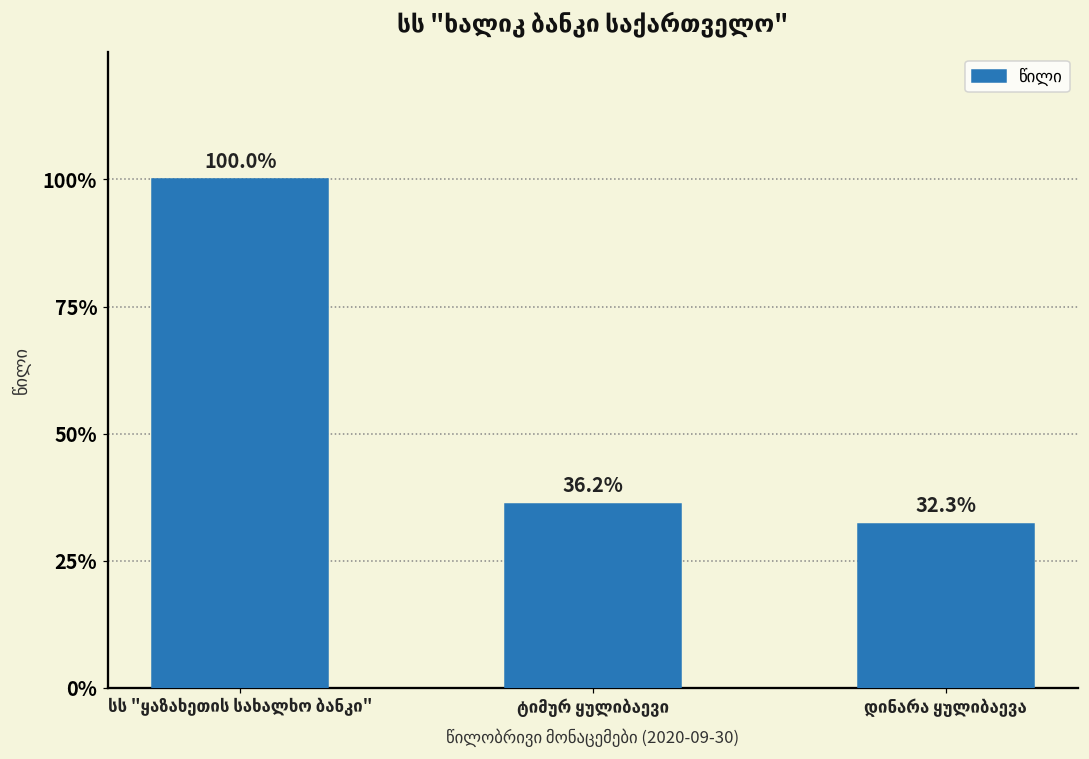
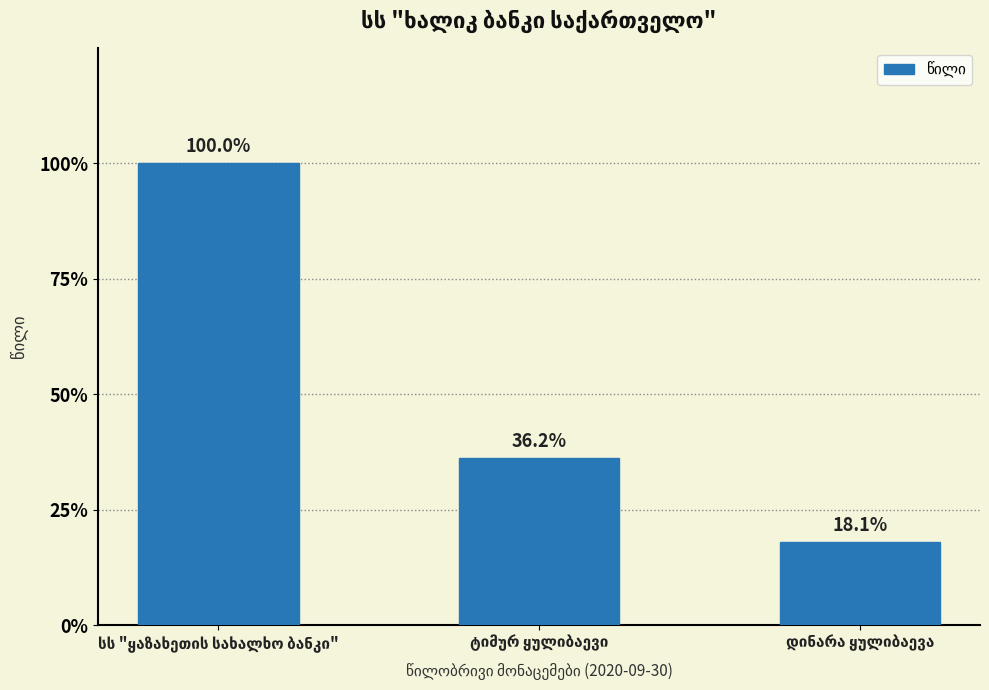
დინარა ყულიბაევა: 32.3% -> 18.1%
